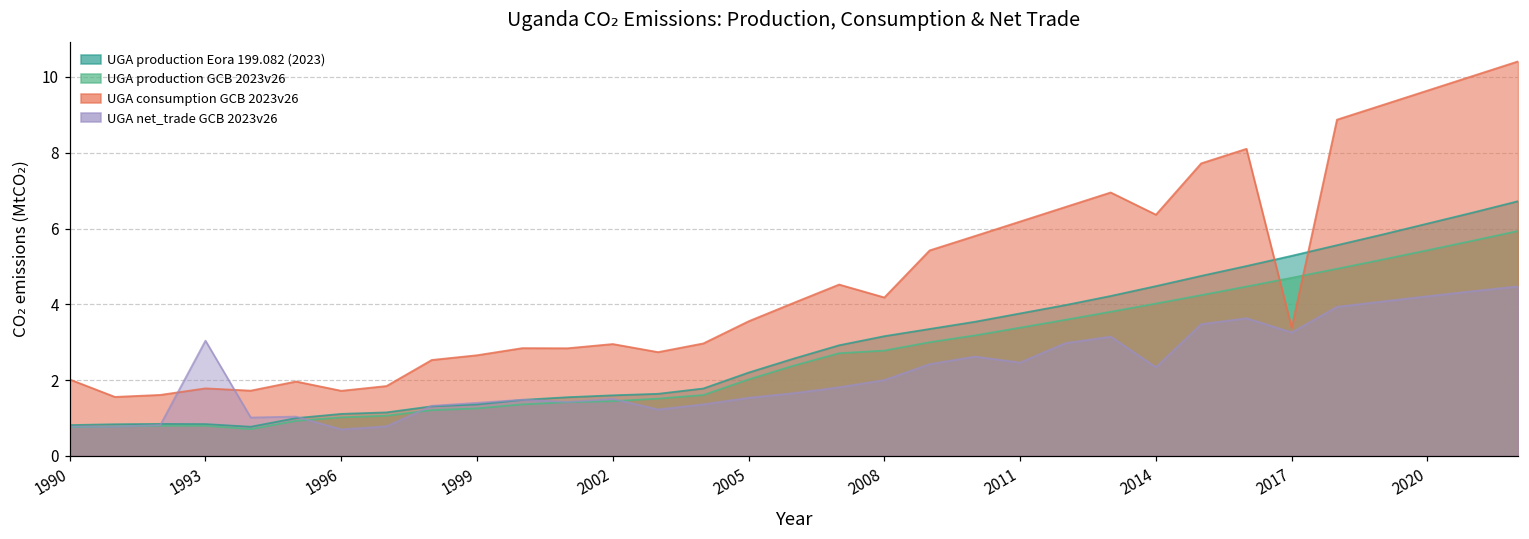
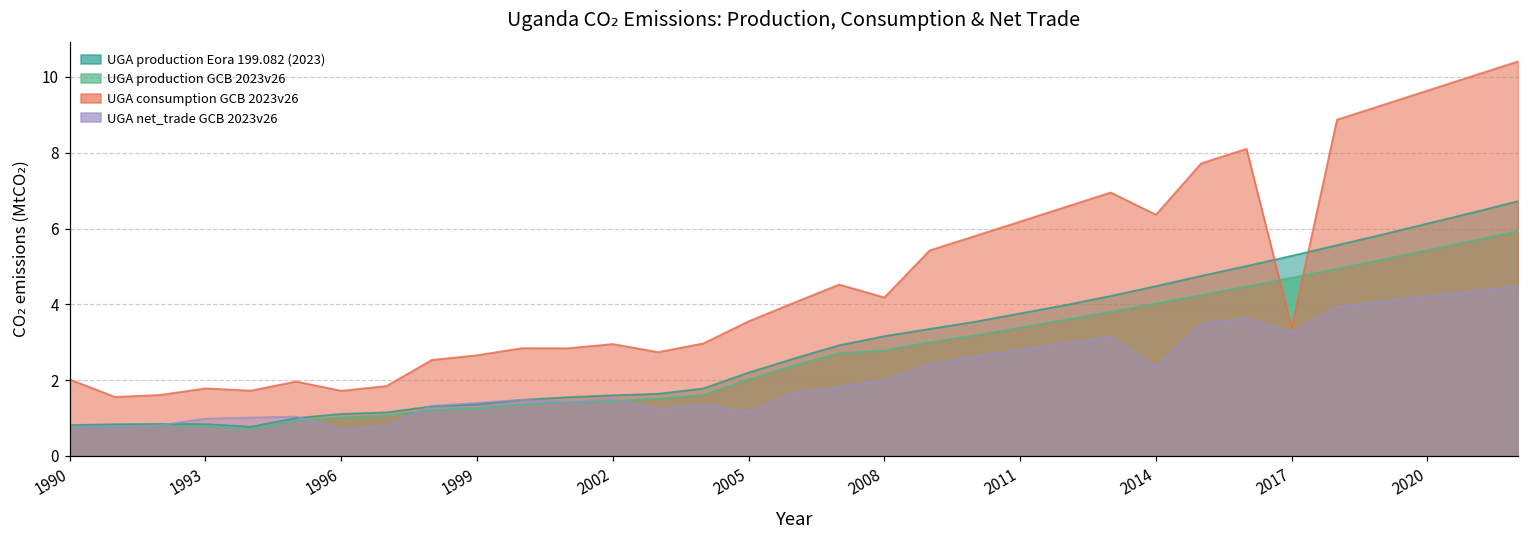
UGA net_trade GCB 2023v26, 1993: 3.0 -> 1.0
UGA net_trade GCB 2023v26, 2005: 1.5 -> 1.2
UGA net_trade GCB 2023v26, 2011: 2.5 -> 2.8
